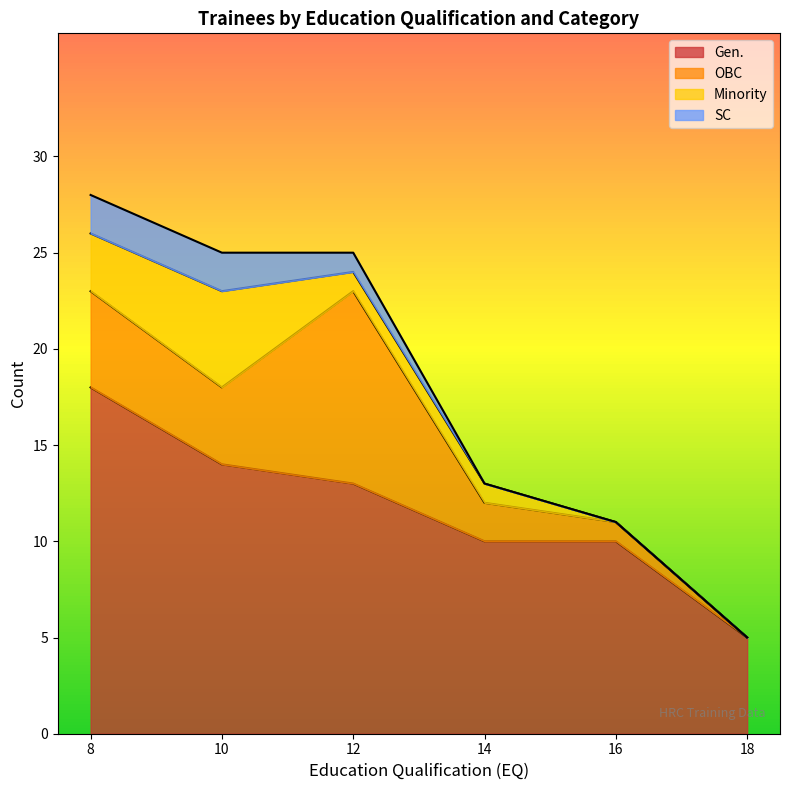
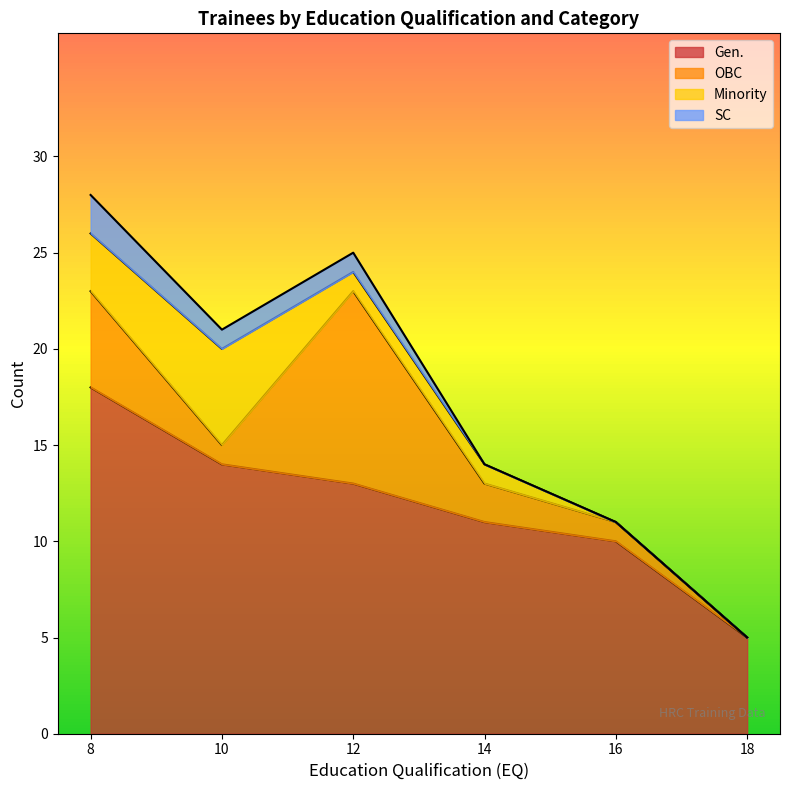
OBC, 10: 4 -> 1
SC, 10: 2 -> 1
Gen., 14: 10 -> 11
